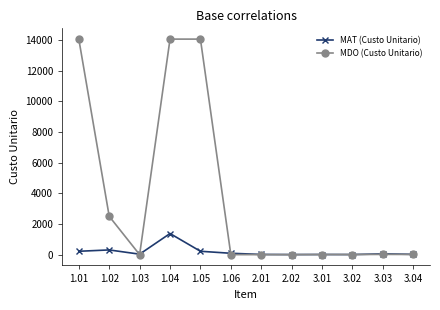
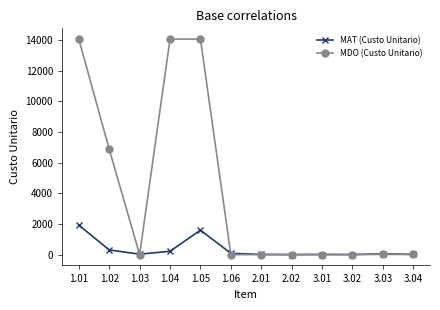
MAT (Custo Unitario), 1.01: 200 -> 1900
MDO (Custo Unitario), 1.02: 2500 -> 6900
MAT (Custo Unitario), 1.04: 1400 -> 200
MAT (Custo Unitario), 1.05: 200 -> 1600
